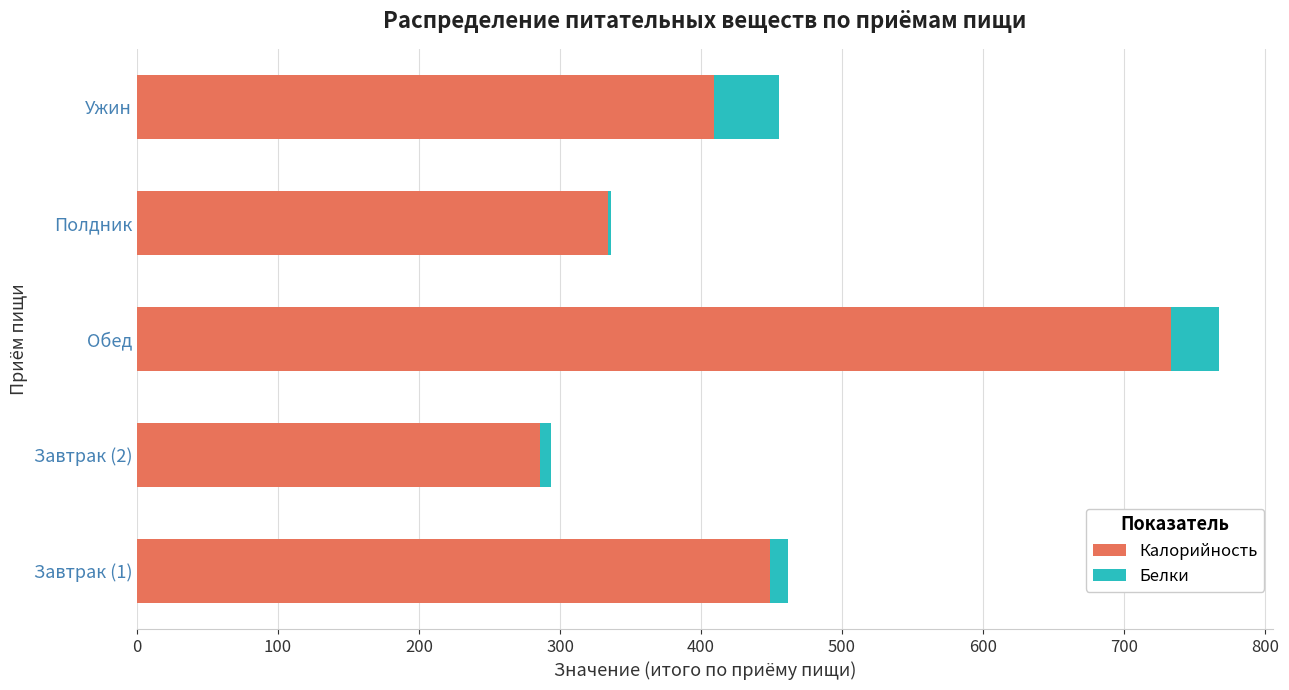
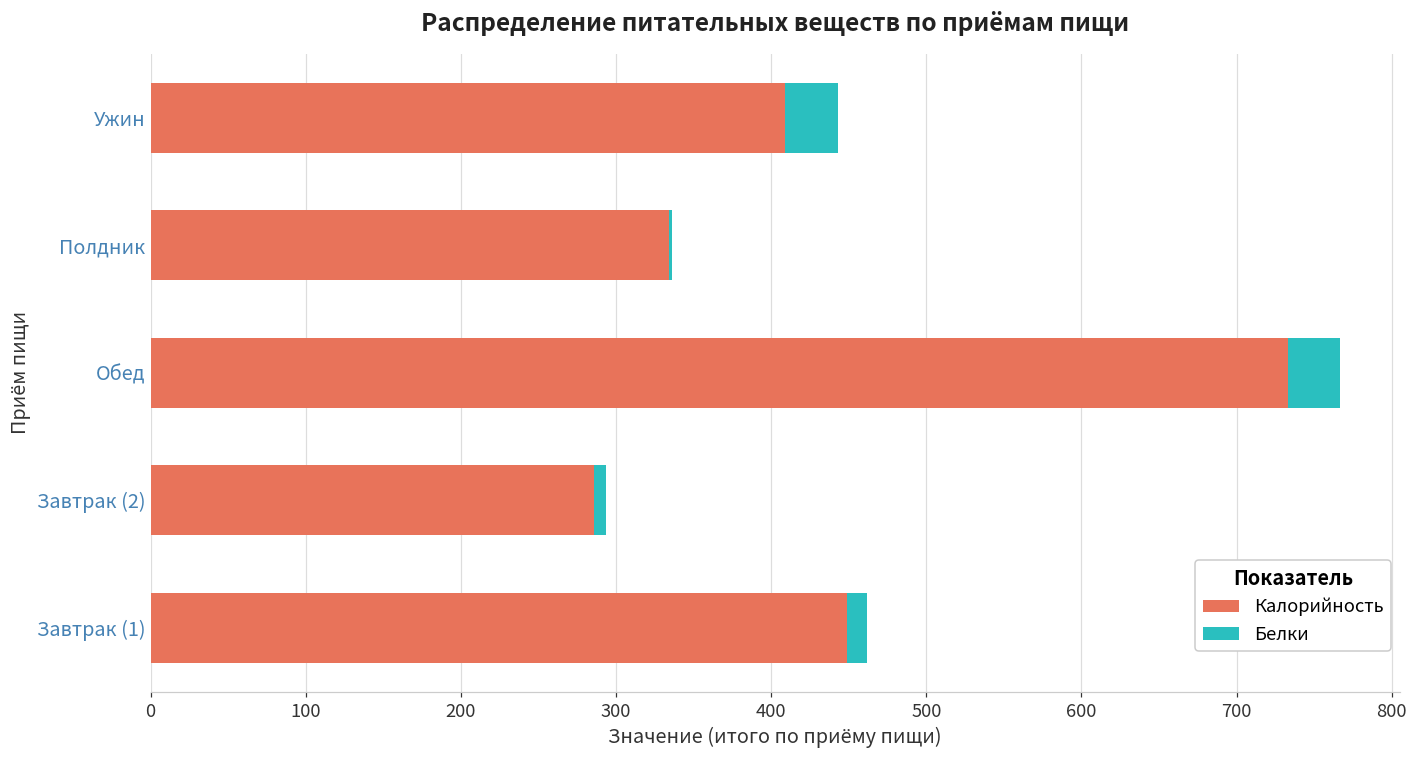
Белки, Ужин: 46 -> 34
